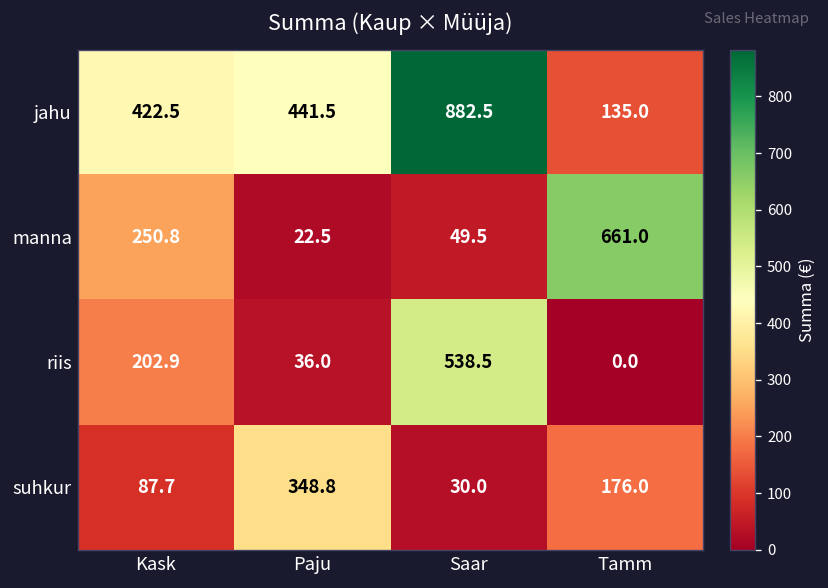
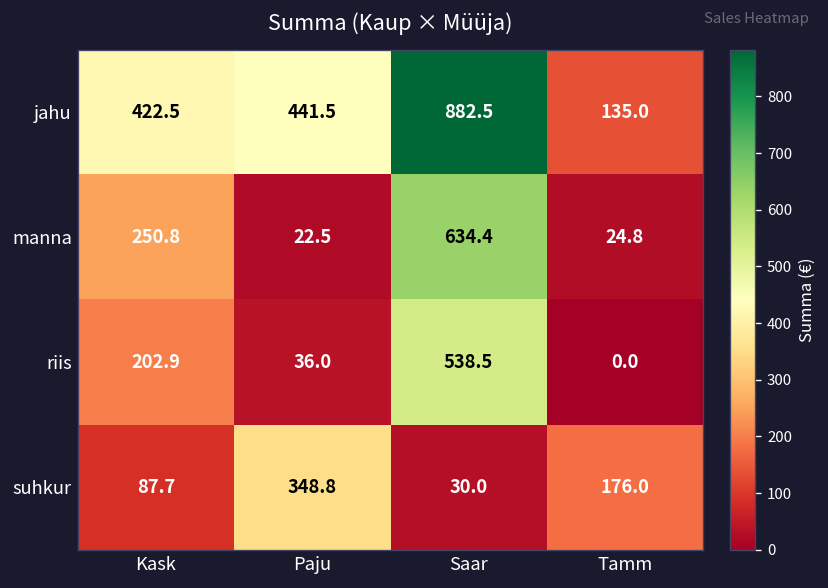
manna, Saar: 49.5 -> 634.4
manna, Tamm: 661.0 -> 24.8
